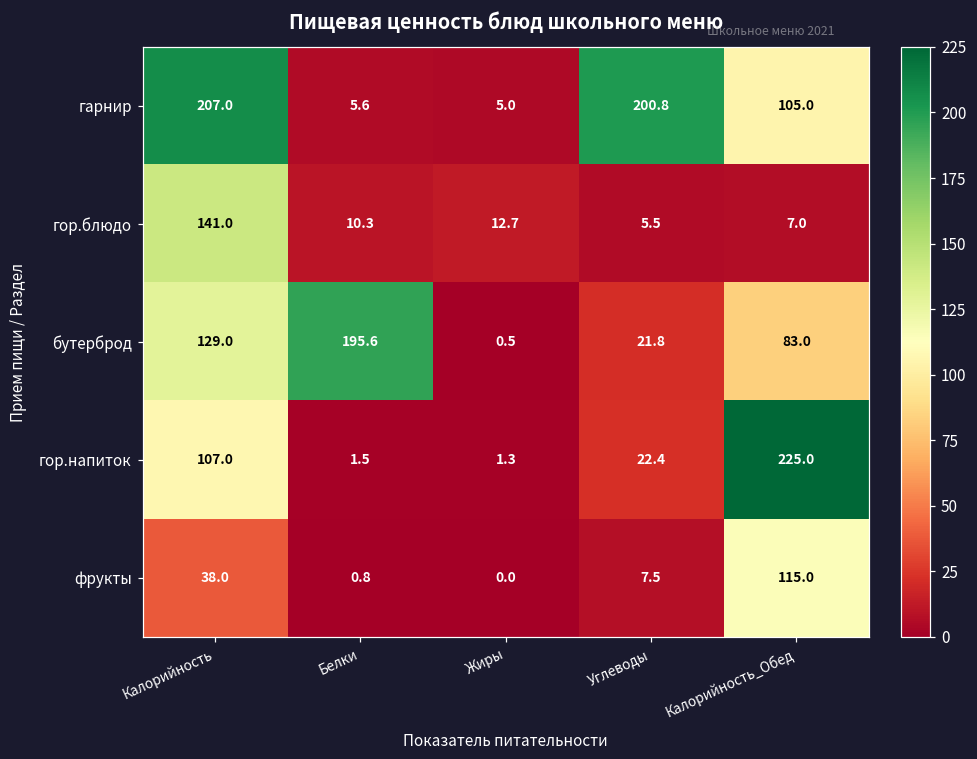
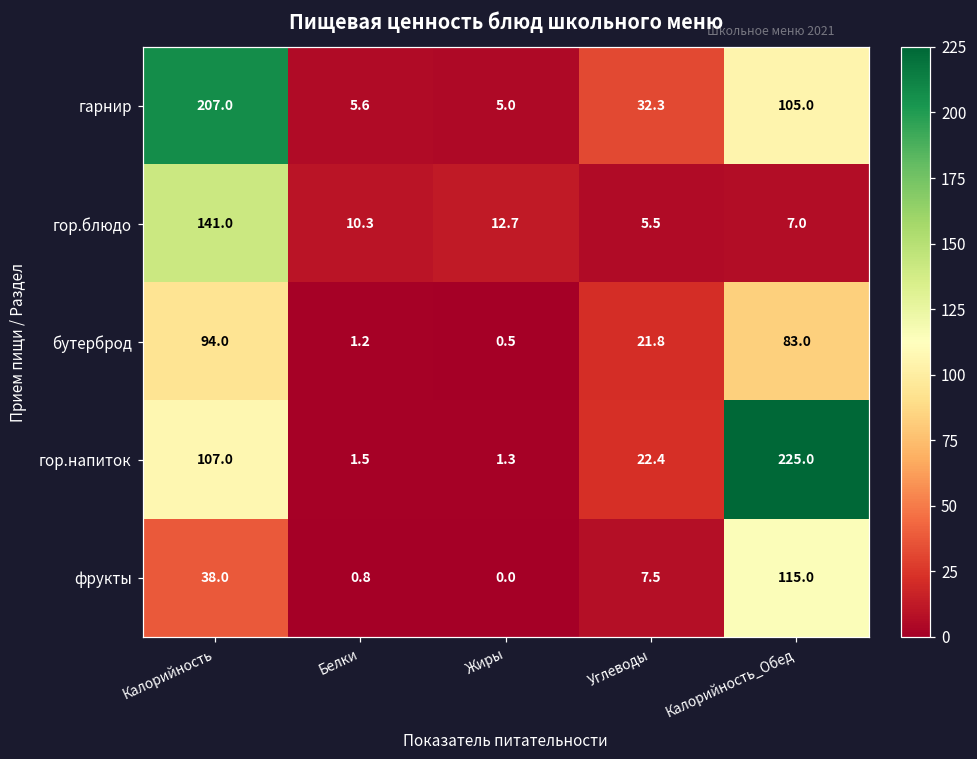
гарнир, Углеводы: 200.8 -> 32.3
бутерброд, Калорийность: 129.0 -> 94.0
бутерброд, Белки: 195.6 -> 1.2
